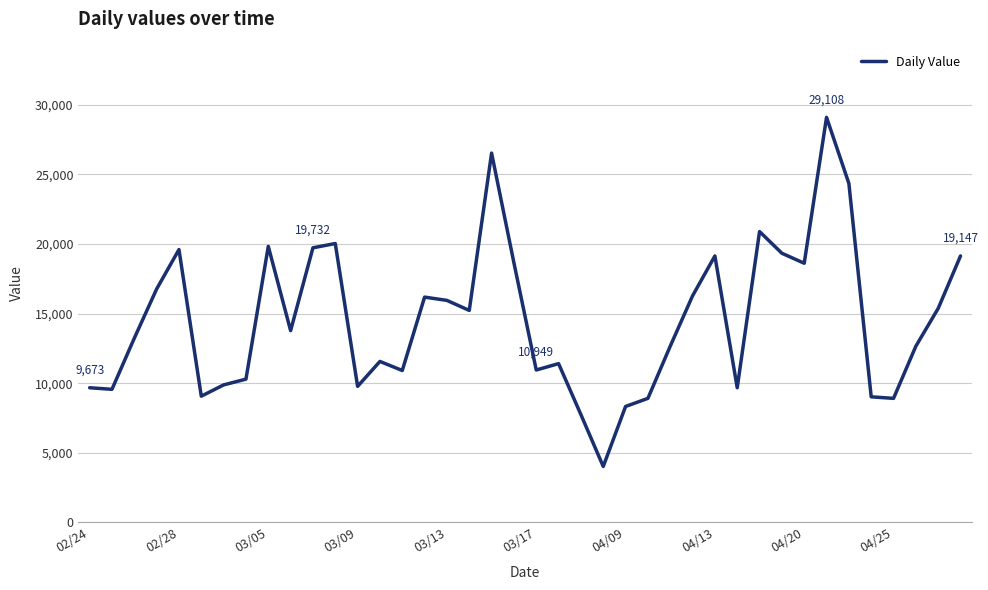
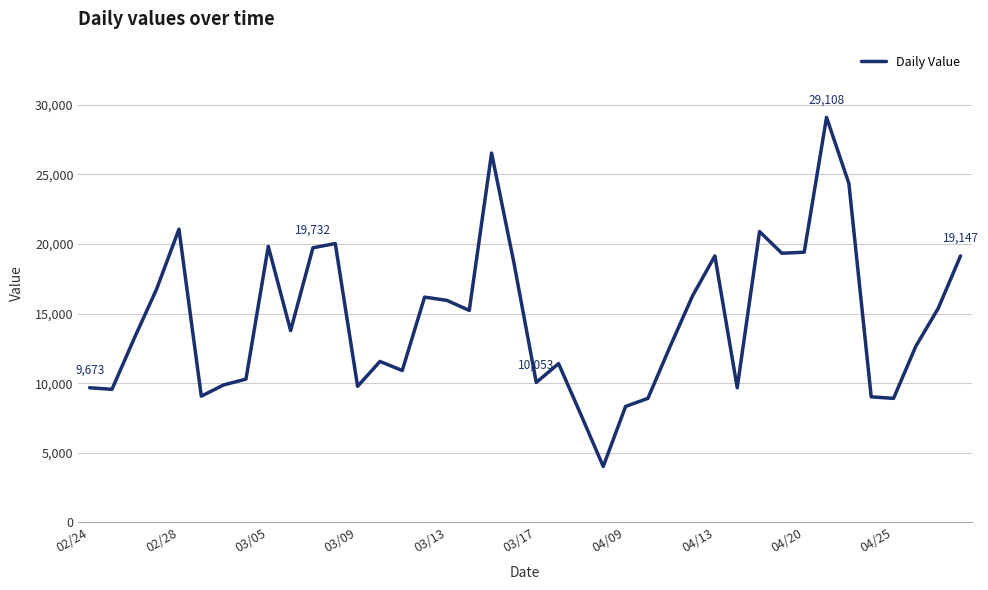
02/28: 19,600 -> 21,100
03/17: 10,949 -> 10,053
04/20: 18,600 -> 19,400
